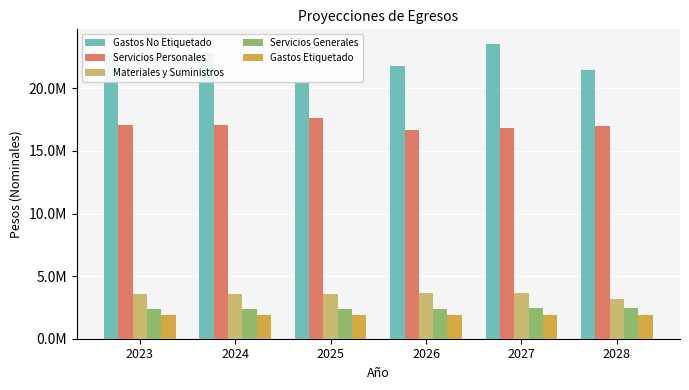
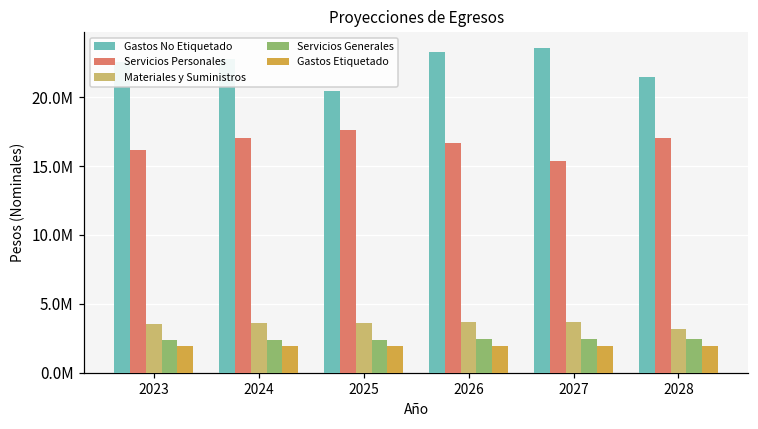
Servicios Personales, 2023: 17100000 -> 16200000
Gastos No Etiquetado, 2026: 21800000 -> 23300000
Servicios Personales, 2027: 16800000 -> 15400000
